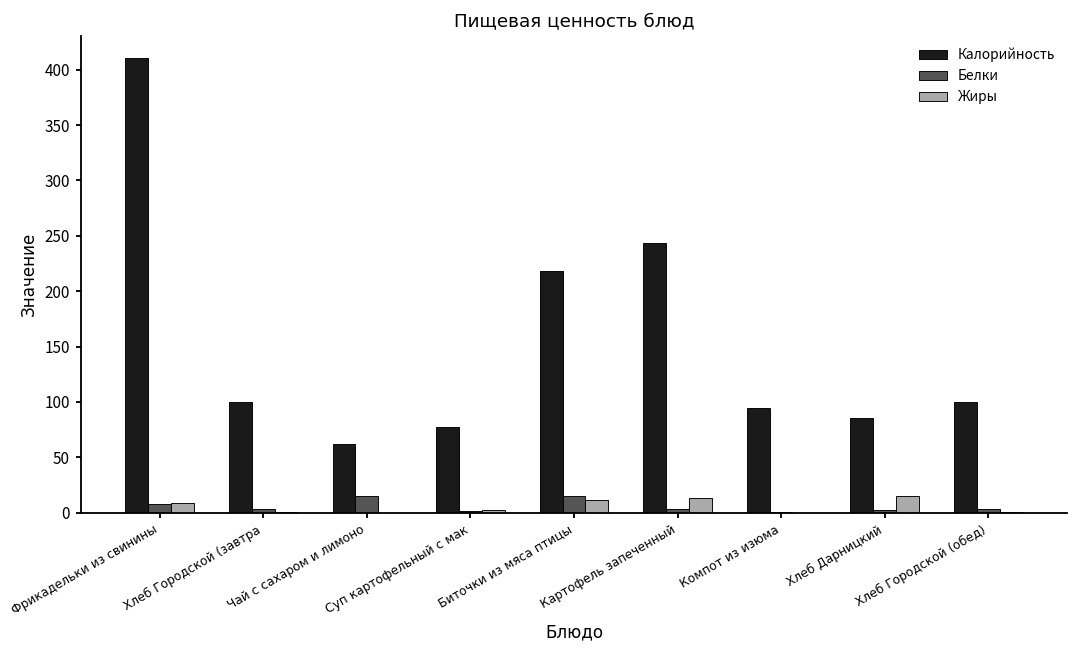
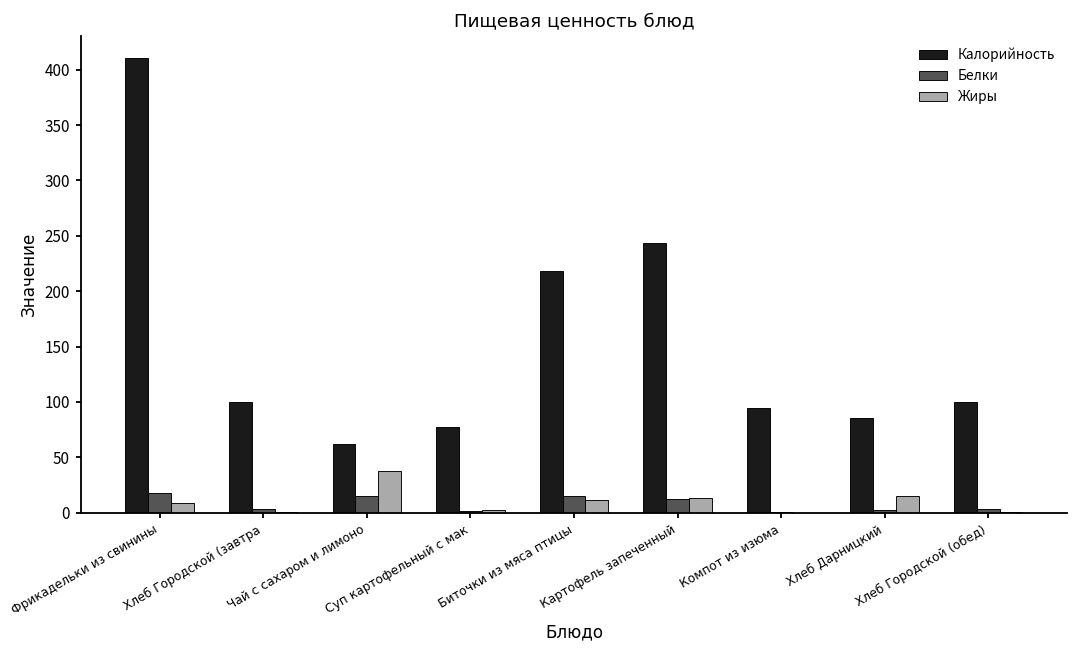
Белки, Фрикадельки из свинины: 7 -> 18
Жиры, Чай с сахаром и лимоно: 0 -> 37
Белки, Картофель запеченный: 3 -> 12
